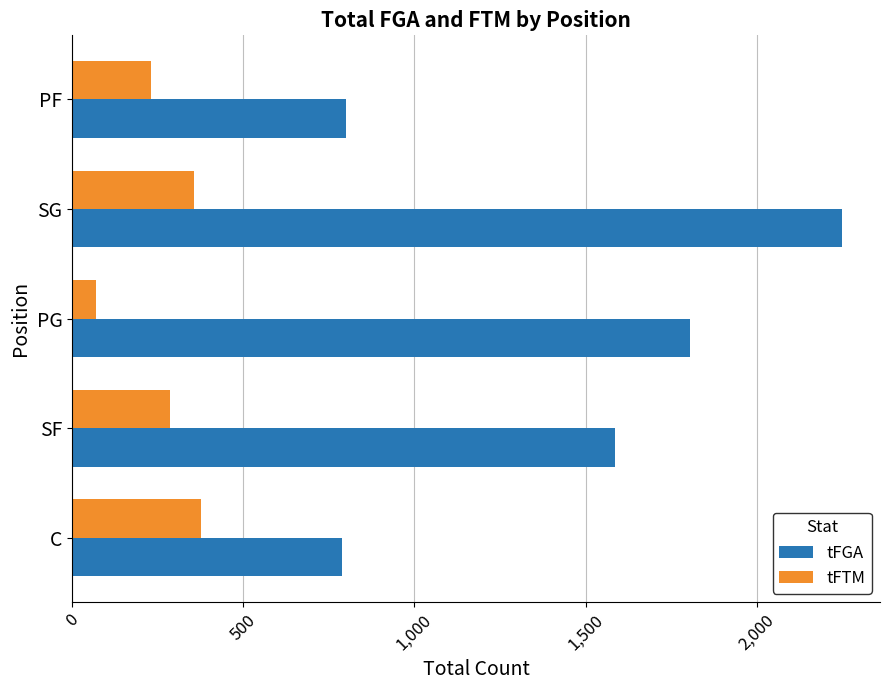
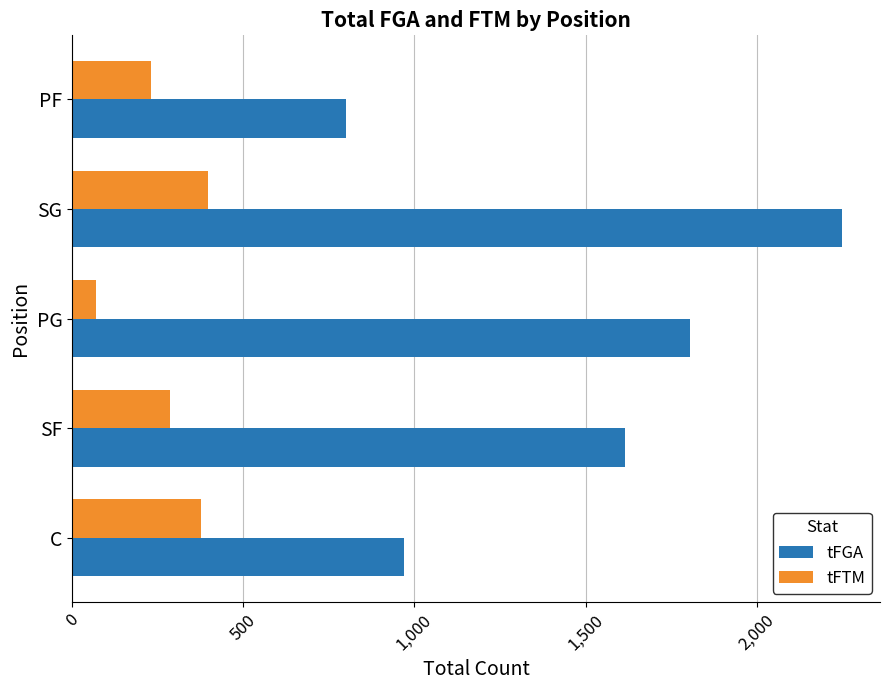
tFTM, SG: 360 -> 400
tFGA, SF: 1,590 -> 1,620
tFGA, C: 790 -> 970
